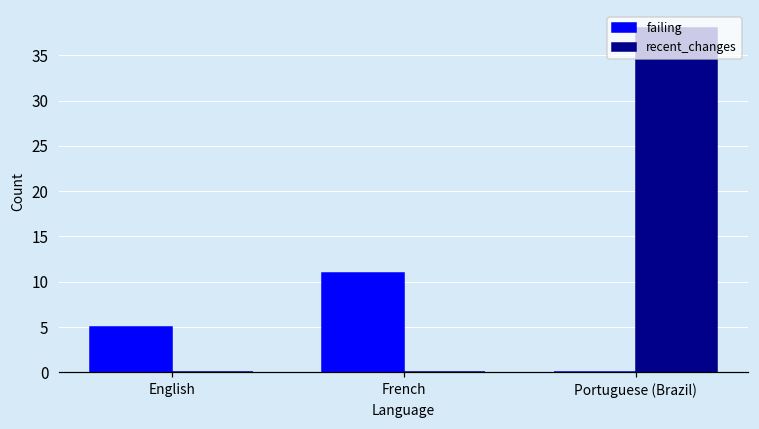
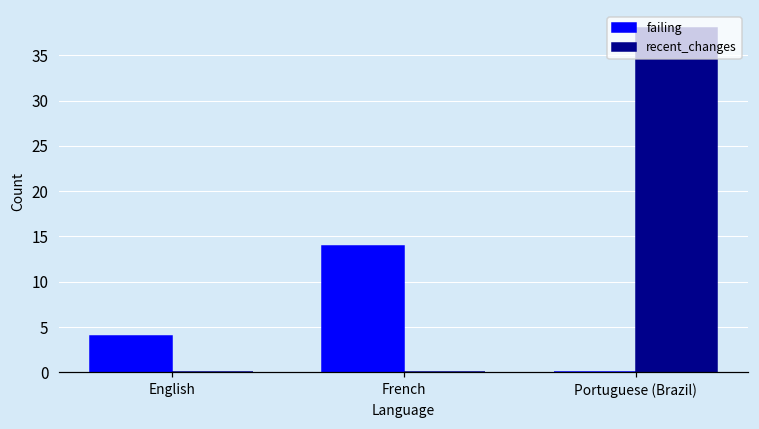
failing, English: 5 -> 4
failing, French: 11 -> 14
